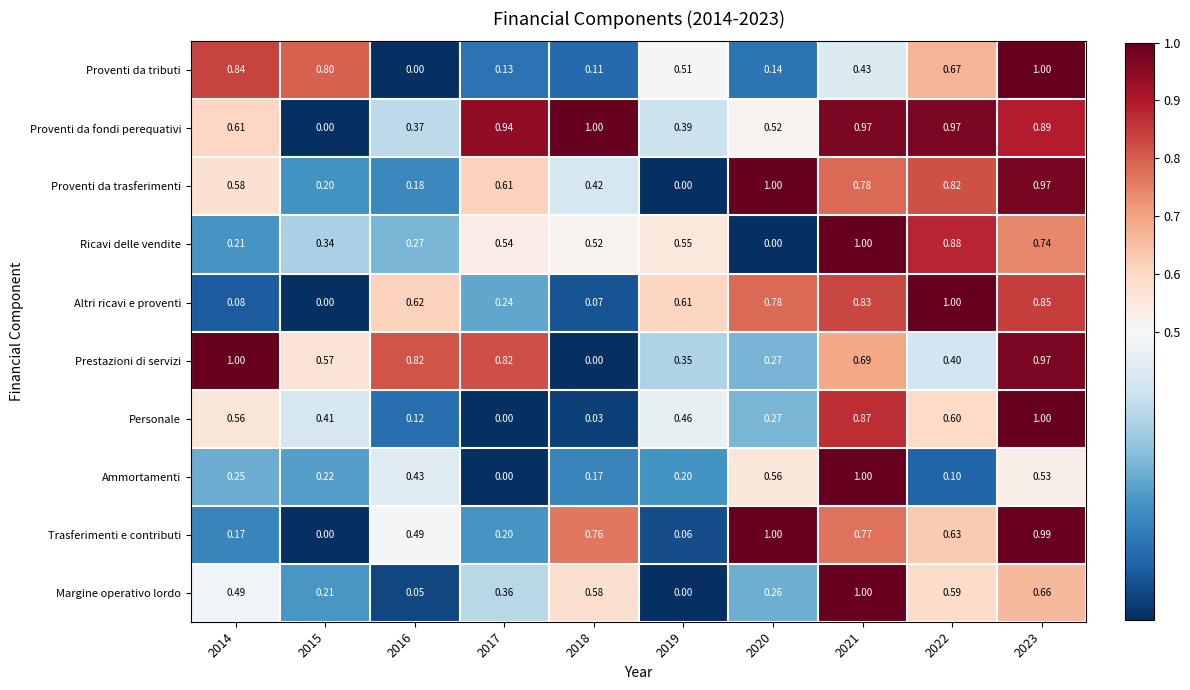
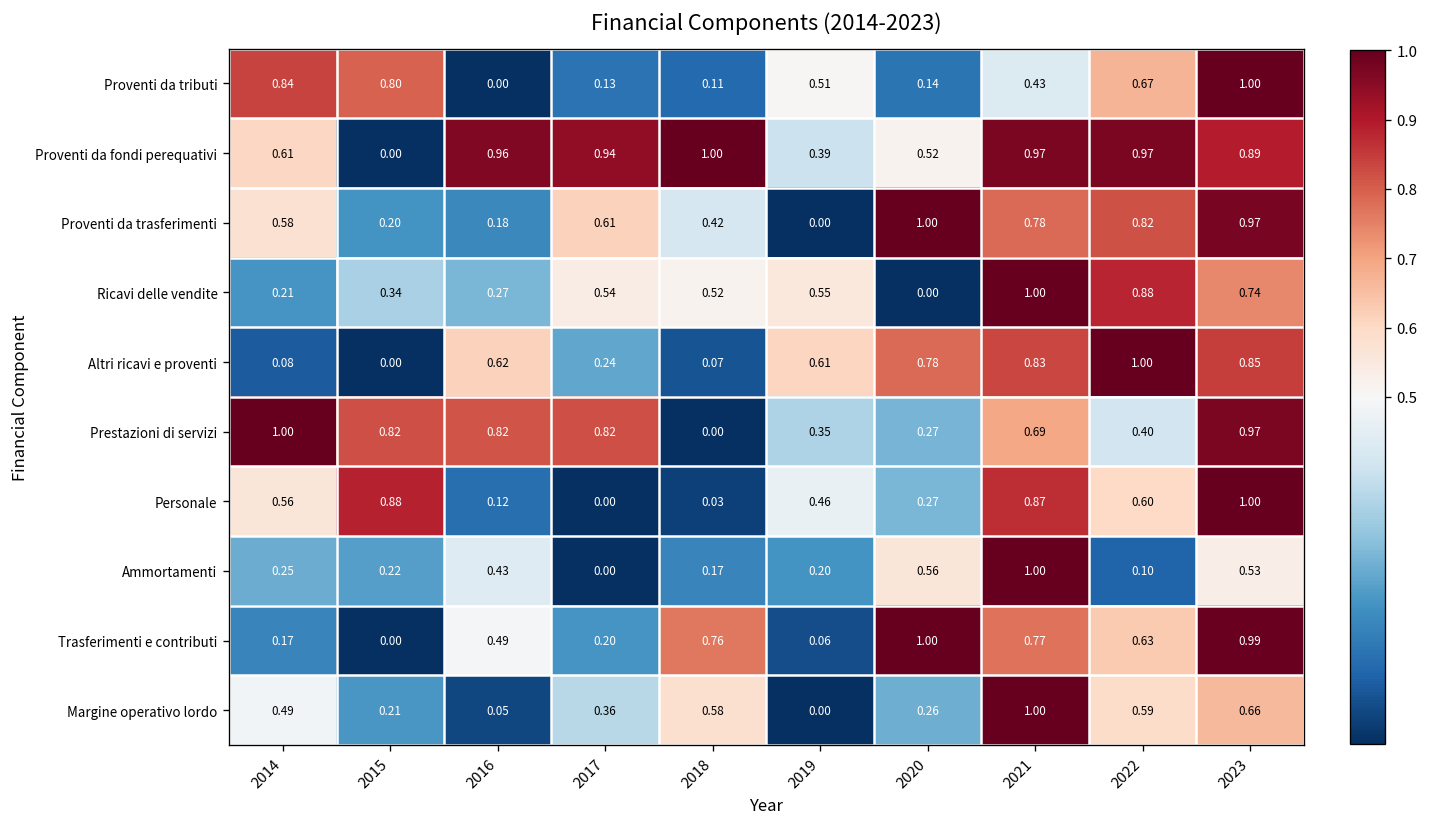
Proventi da fondi perequativi, 2016: 0.37 -> 0.96
Prestazioni di servizi, 2015: 0.57 -> 0.82
Personale, 2015: 0.41 -> 0.88
